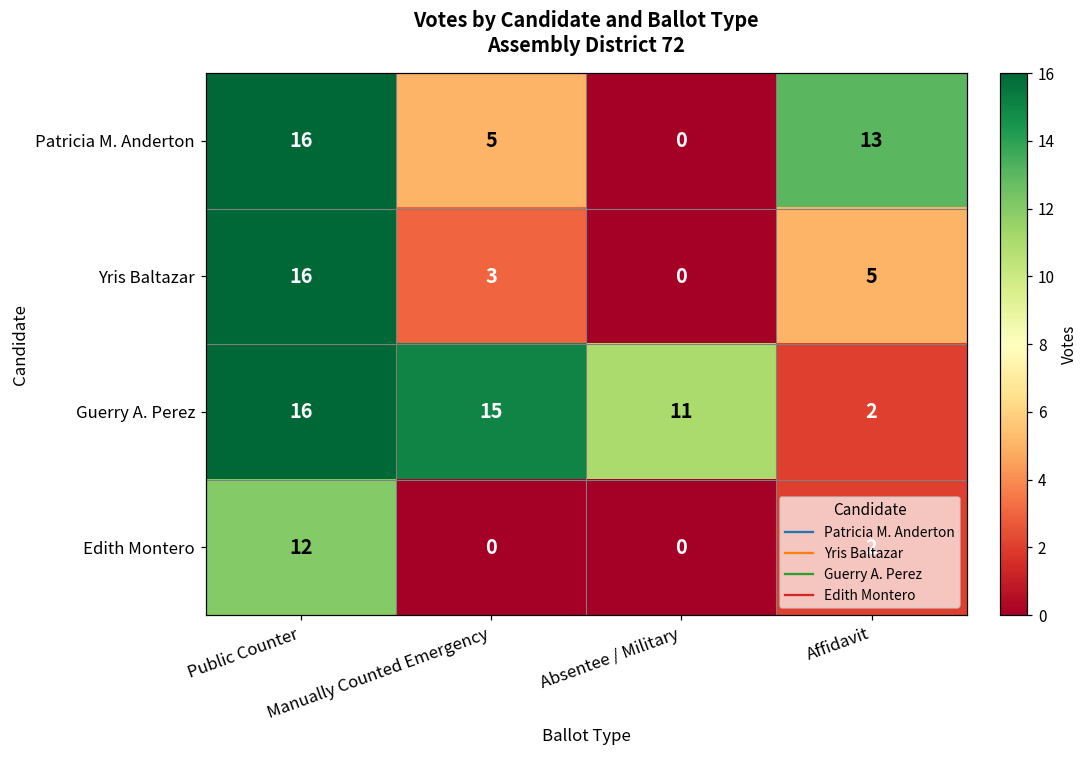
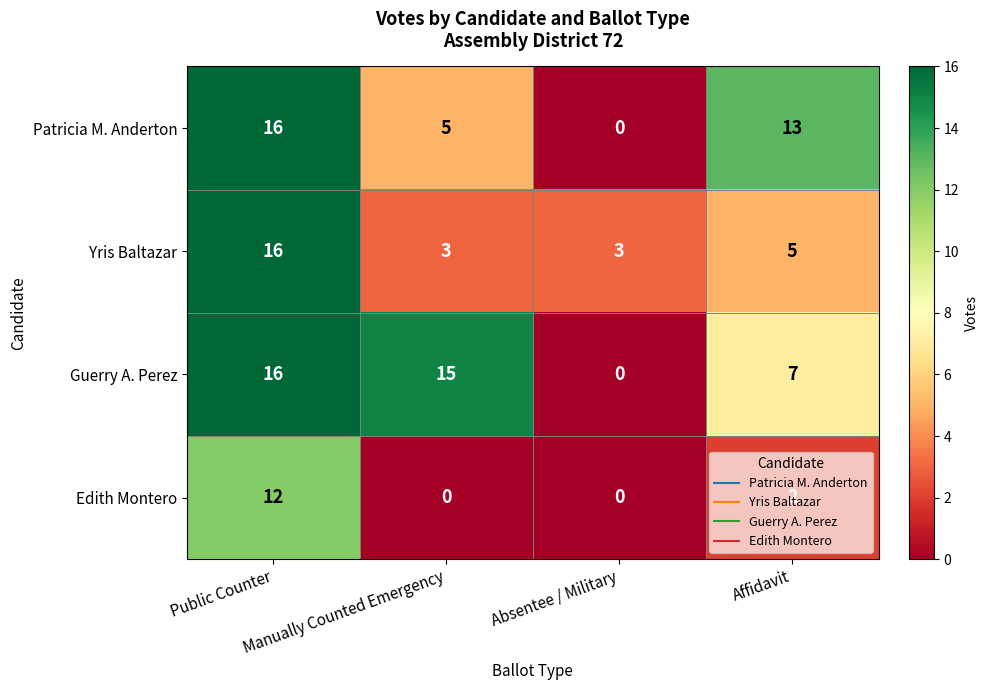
Yris Baltazar, Absentee / Military: 0 -> 3
Guerry A. Perez, Absentee / Military: 11 -> 0
Guerry A. Perez, Affidavit: 2 -> 7
